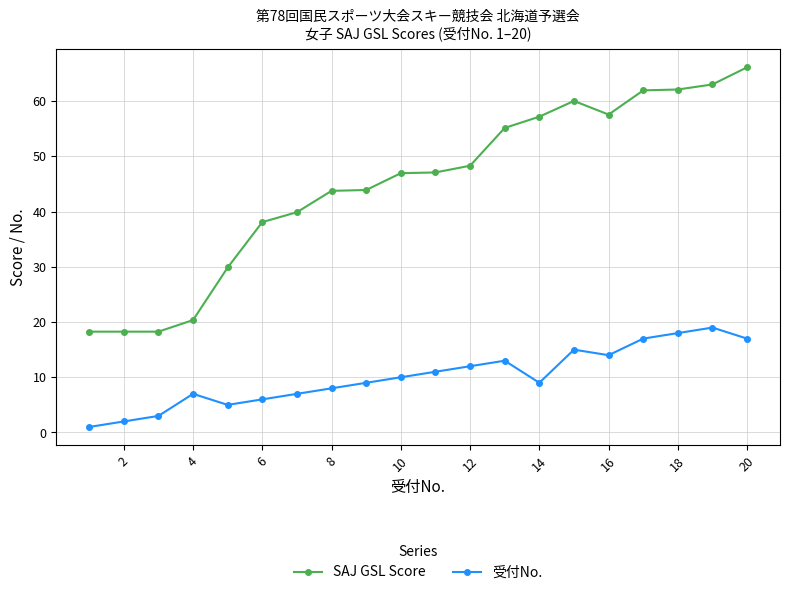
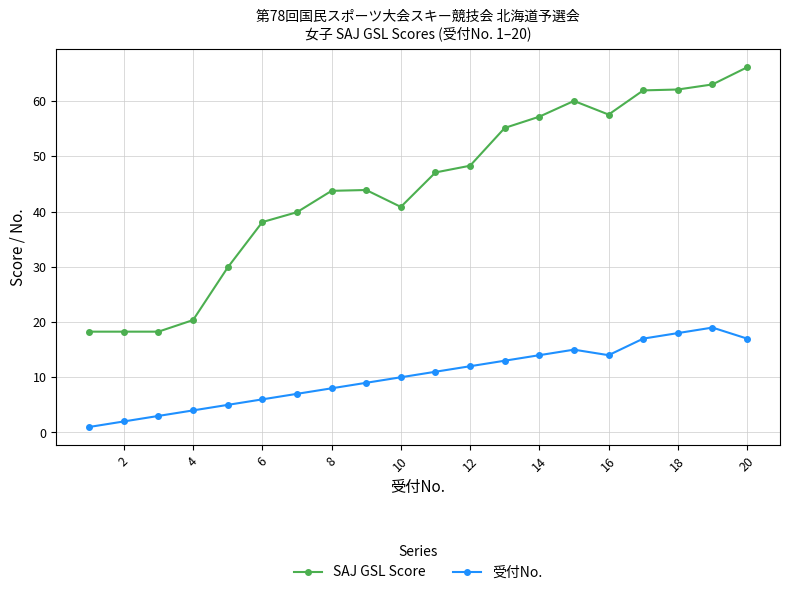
受付No., 4: 7 -> 4
SAJ GSL Score, 10: 47 -> 41
受付No., 14: 9 -> 14
